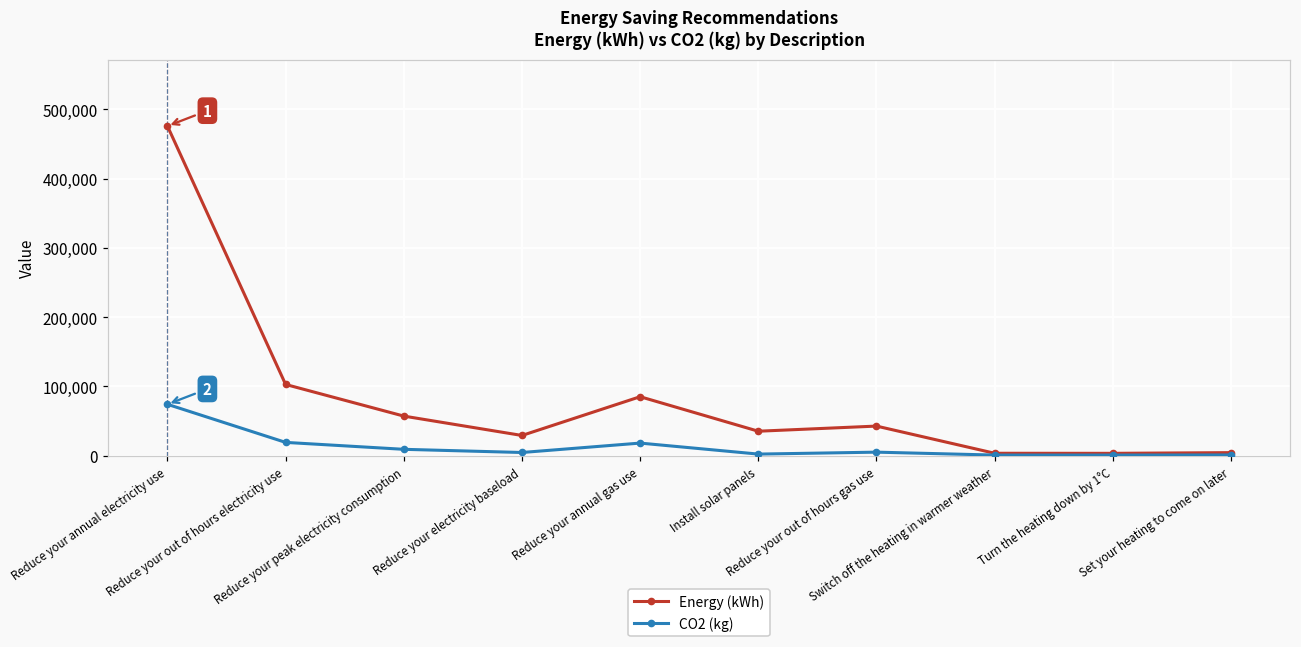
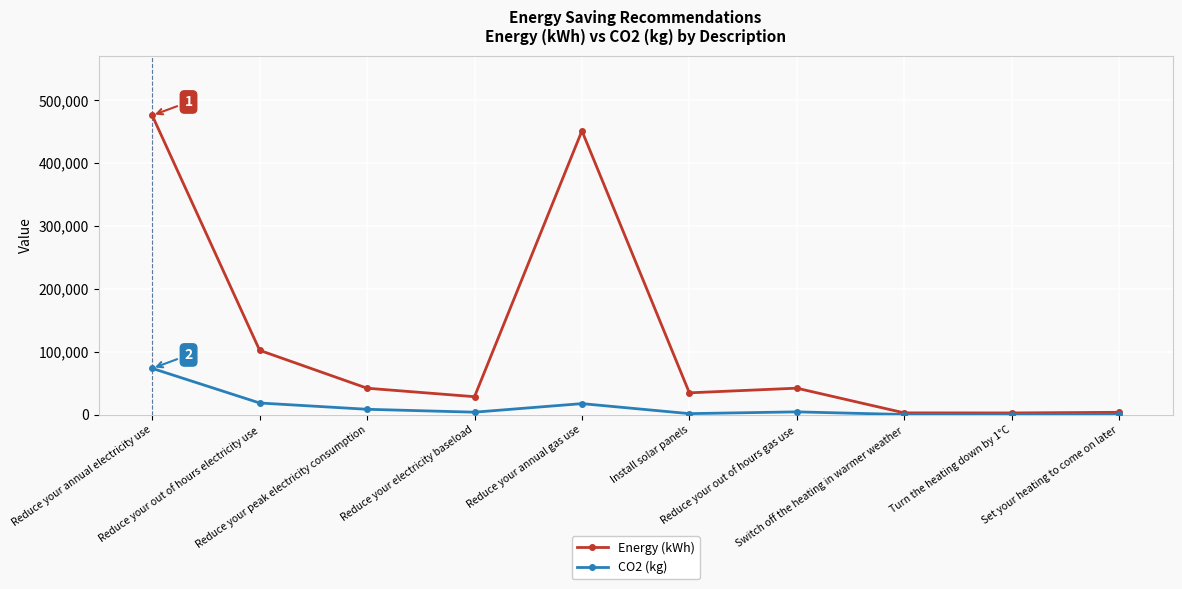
Energy (kWh), Reduce your peak electricity consumption: 60,000 -> 40,000
Energy (kWh), Reduce your annual gas use: 90,000 -> 450,000
